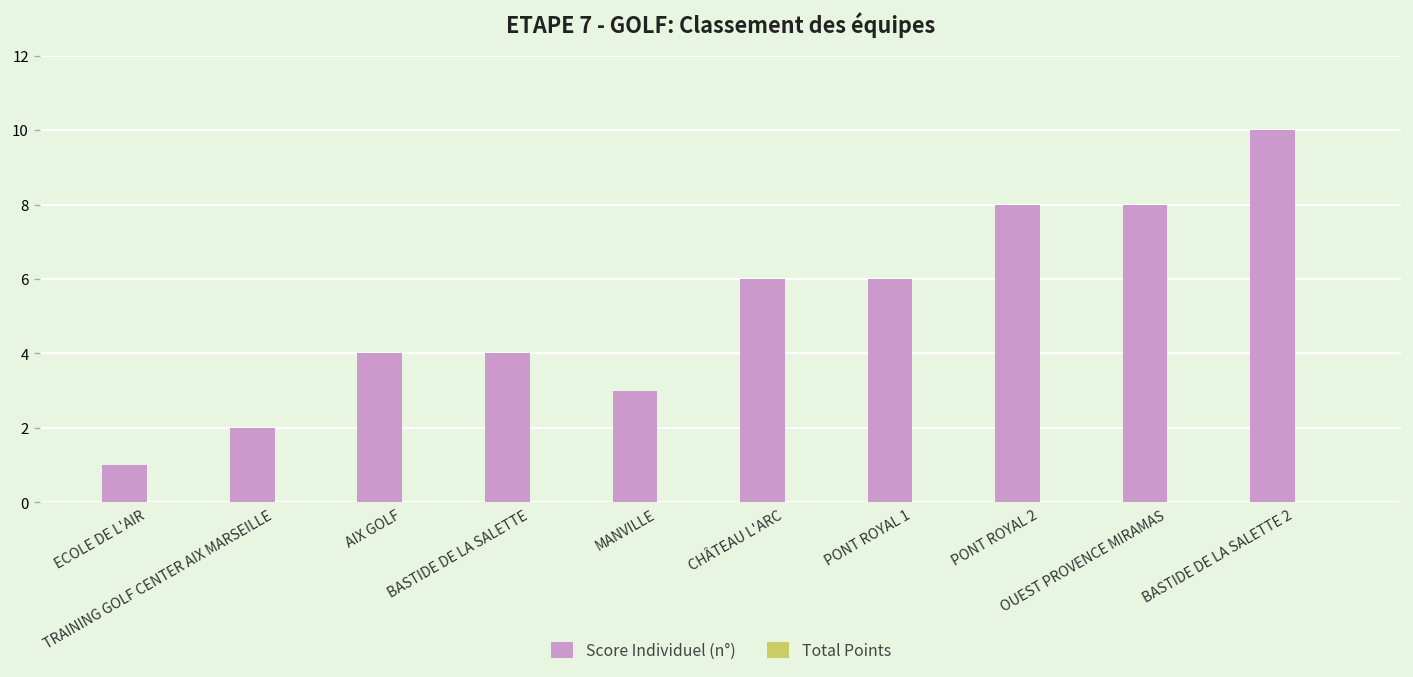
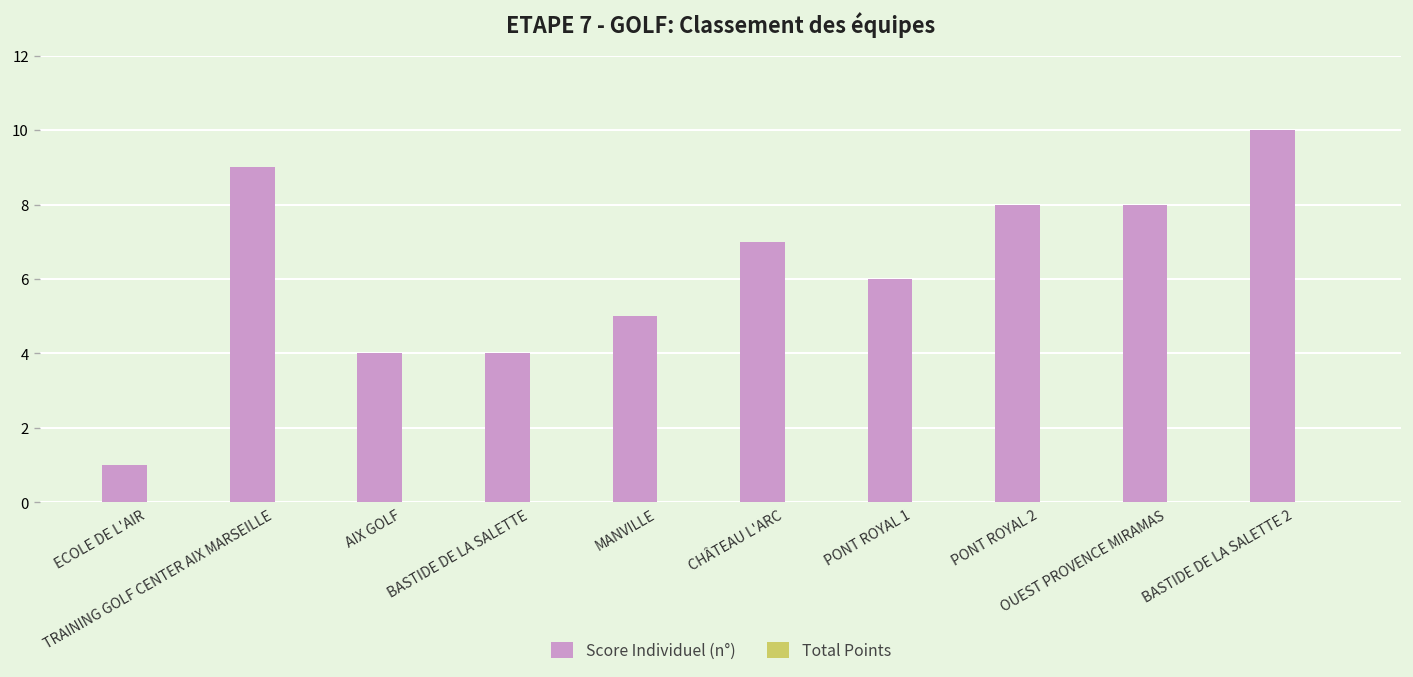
Score Individuel (n°), TRAINING GOLF CENTER AIX MARSEILLE: 2 -> 9
Score Individuel (n°), MANVILLE: 3 -> 5
Score Individuel (n°), CHÂTEAU L'ARC: 6 -> 7
